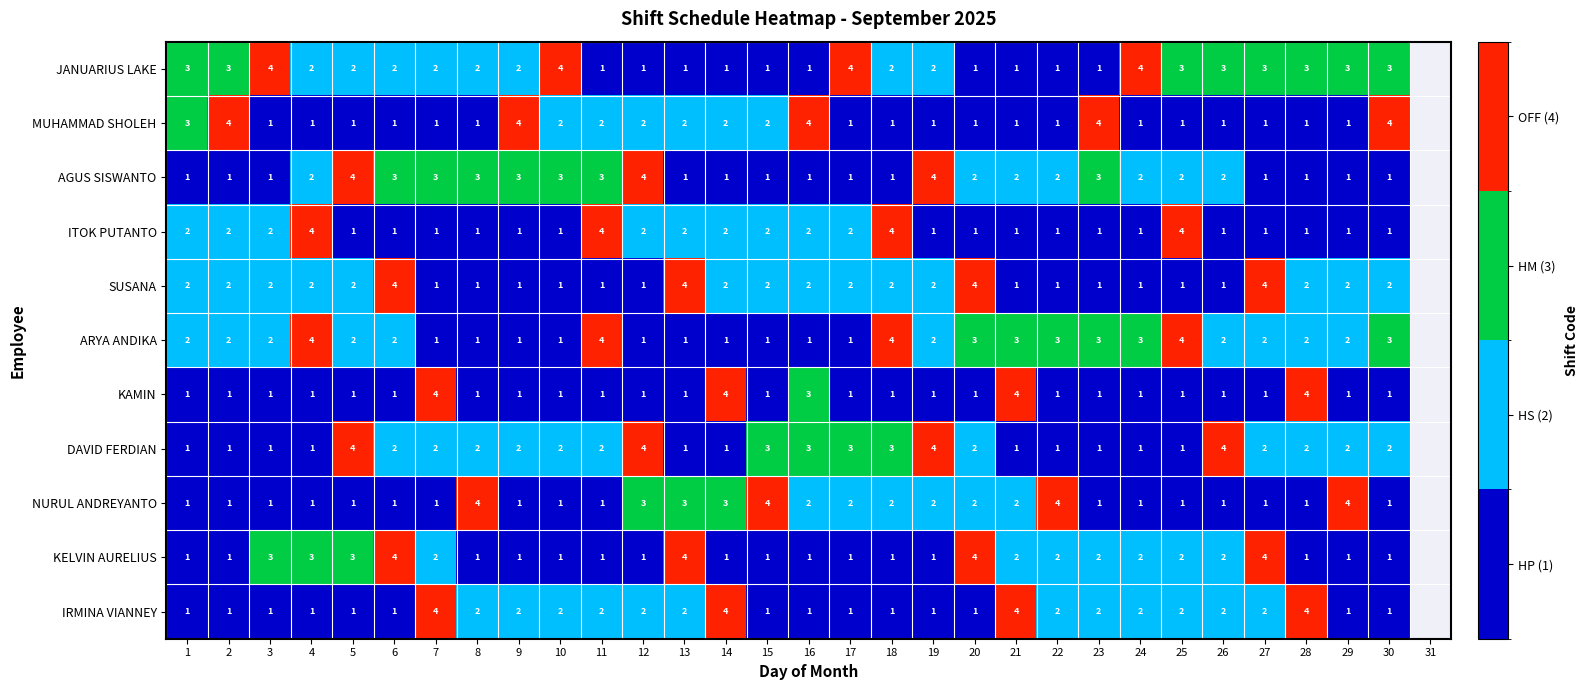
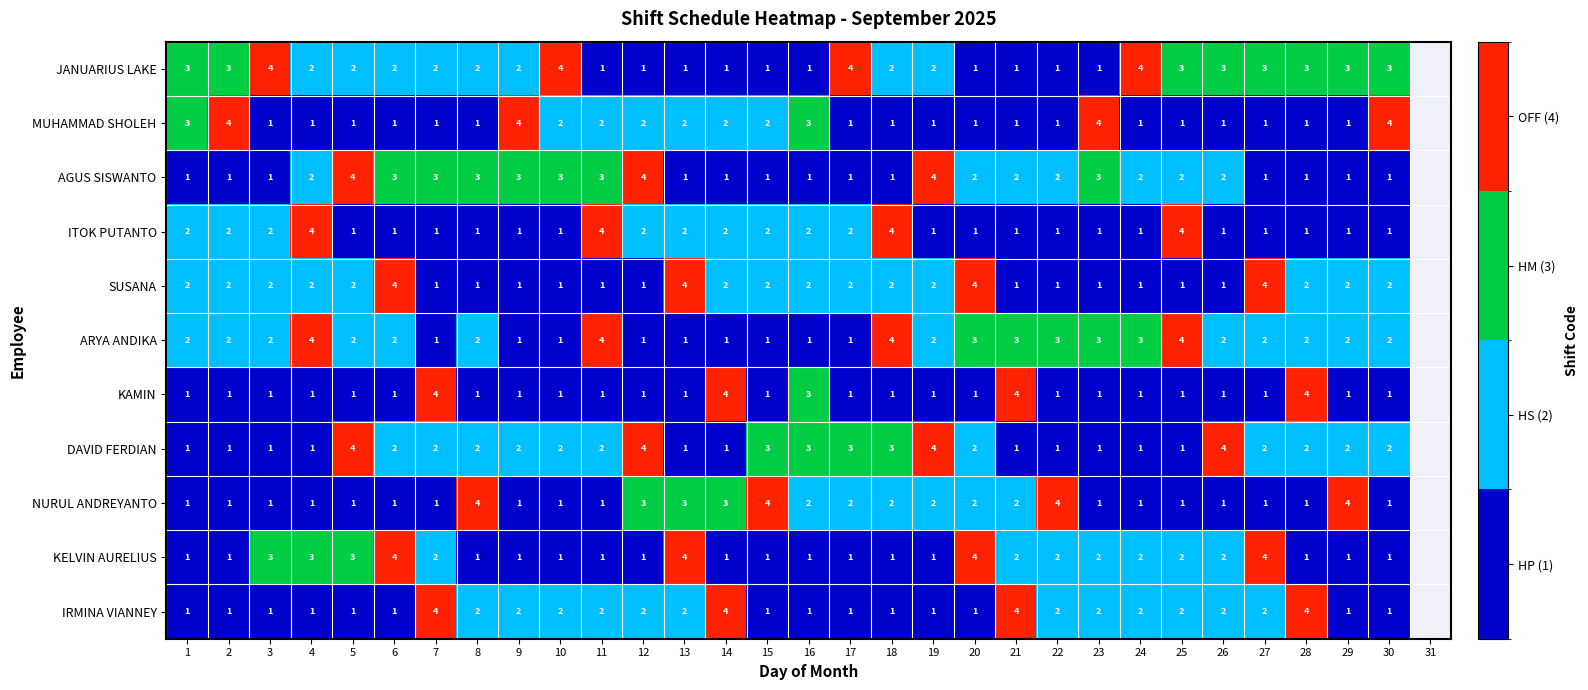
MUHAMMAD SHOLEH, 16: 4 -> 3
ARYA ANDIKA, 8: 1 -> 2
ARYA ANDIKA, 30: 3 -> 2
